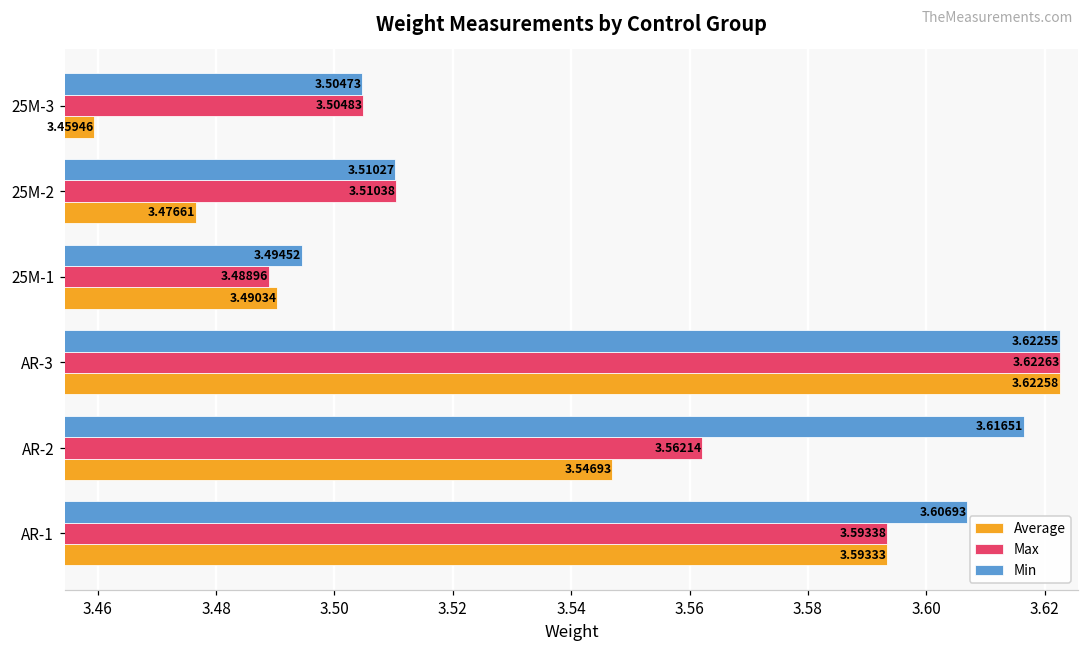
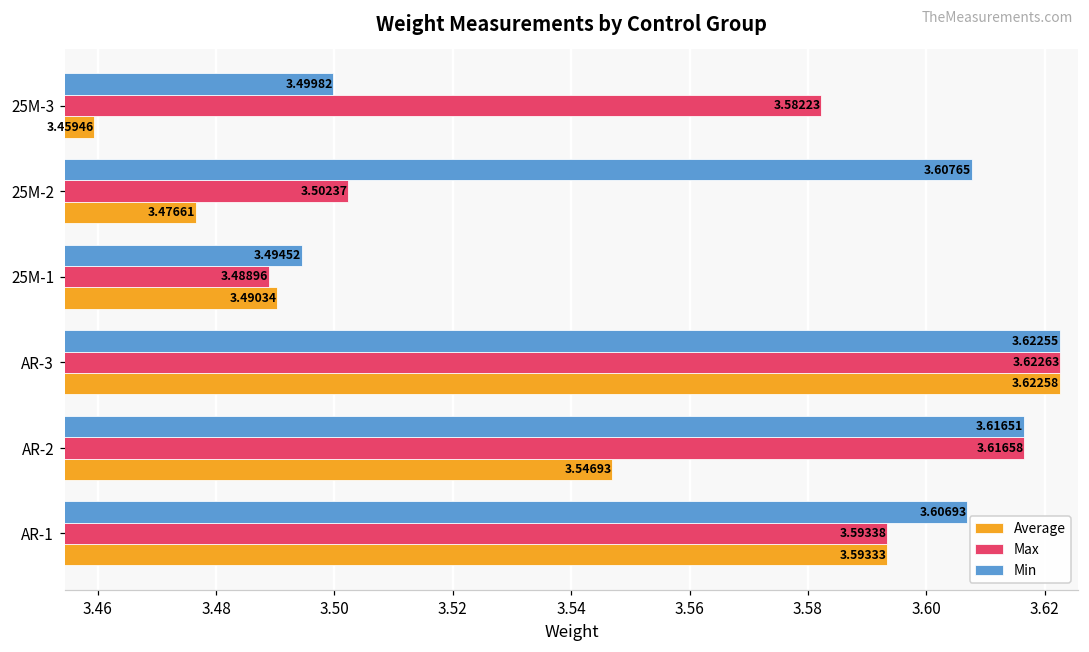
Min, 25M-3: 3.50473 -> 3.49982
Max, 25M-3: 3.50483 -> 3.58223
Min, 25M-2: 3.51027 -> 3.60765
Max, 25M-2: 3.51038 -> 3.50237
Max, AR-2: 3.56214 -> 3.61658
